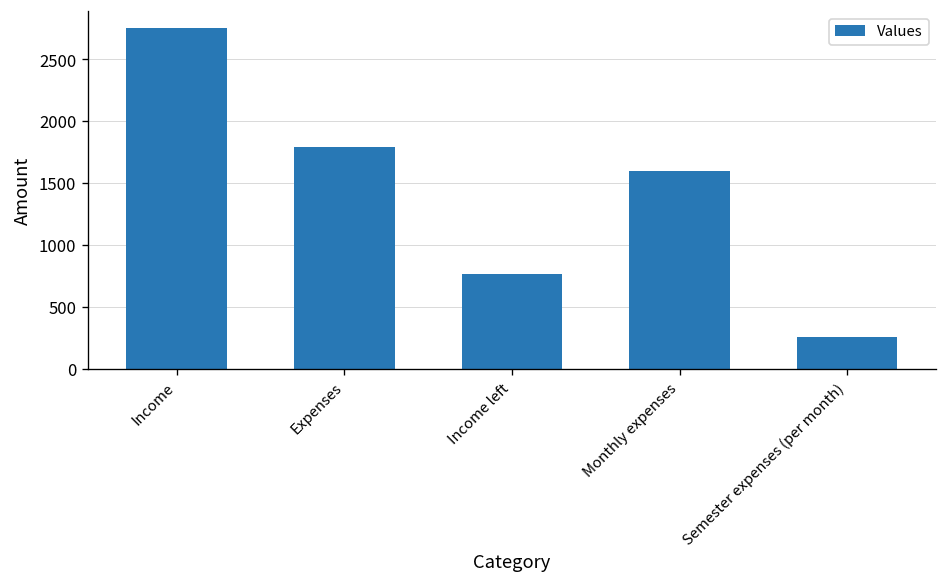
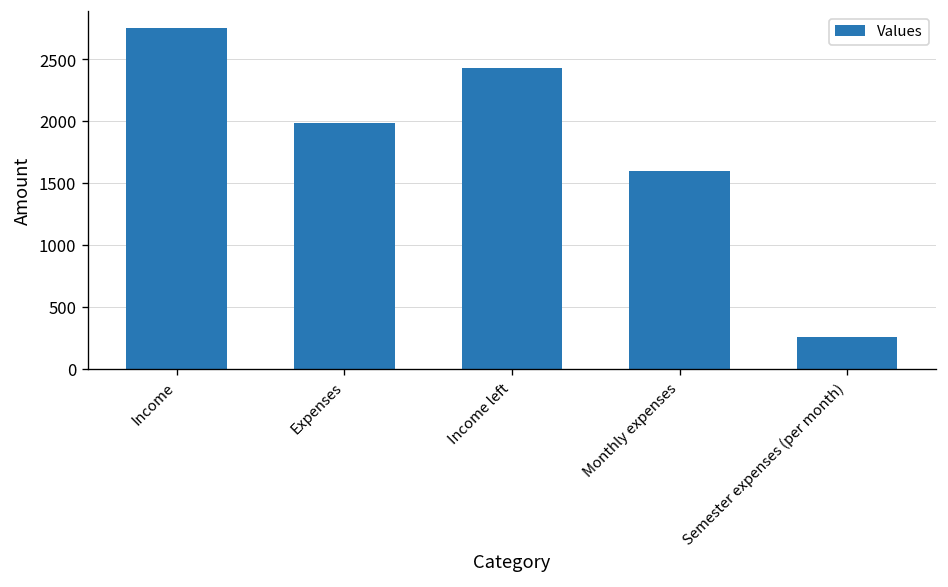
Expenses: 1790 -> 1980
Income left: 770 -> 2420
